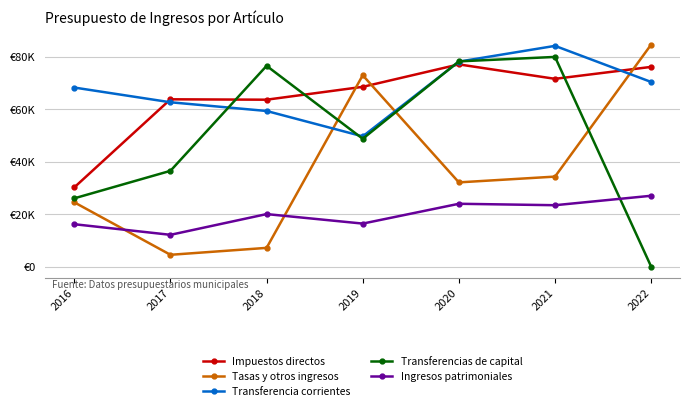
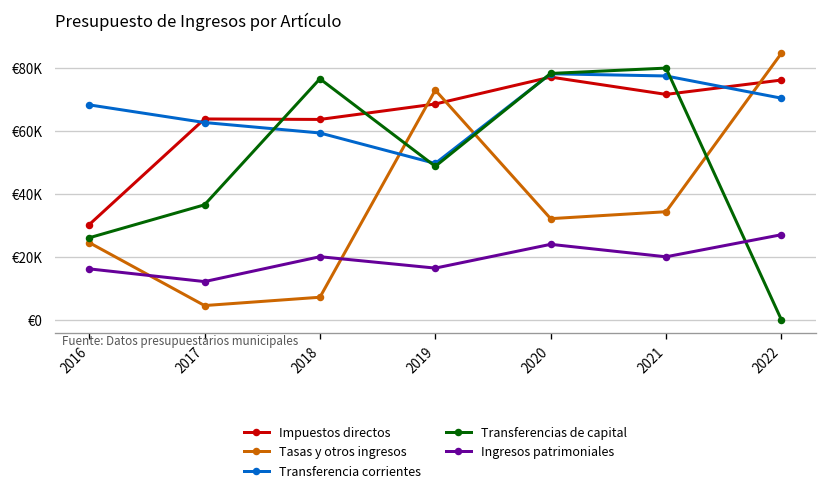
Transferencia corrientes, 2021: €84000 -> €77000
Ingresos patrimoniales, 2021: €23000 -> €20000
